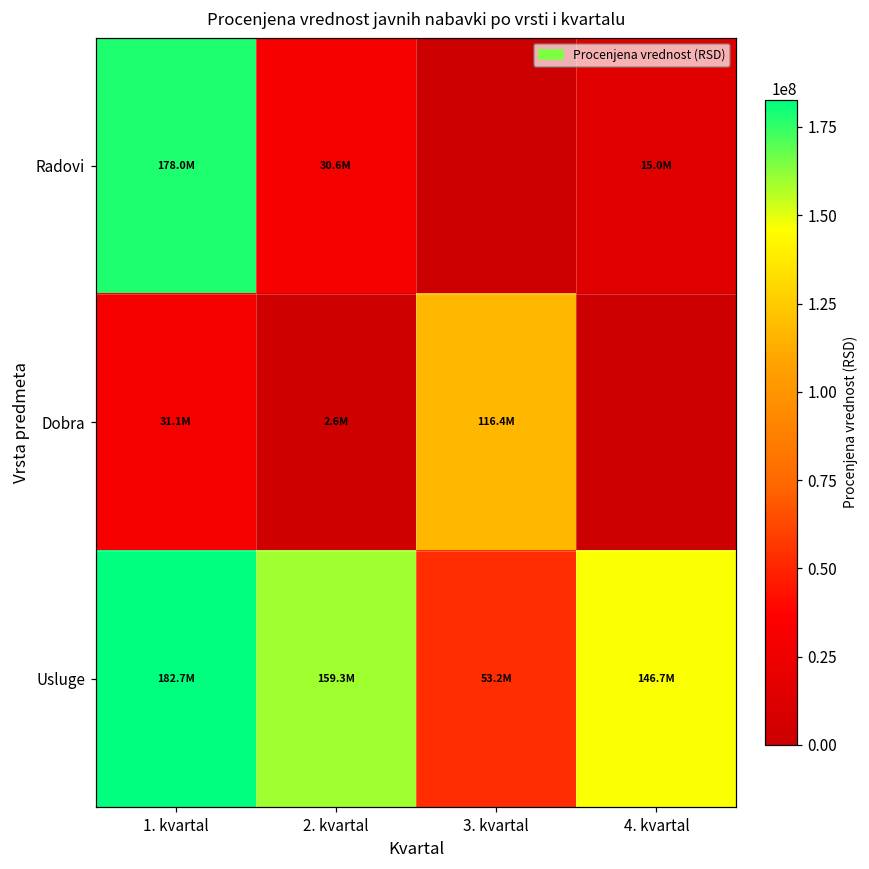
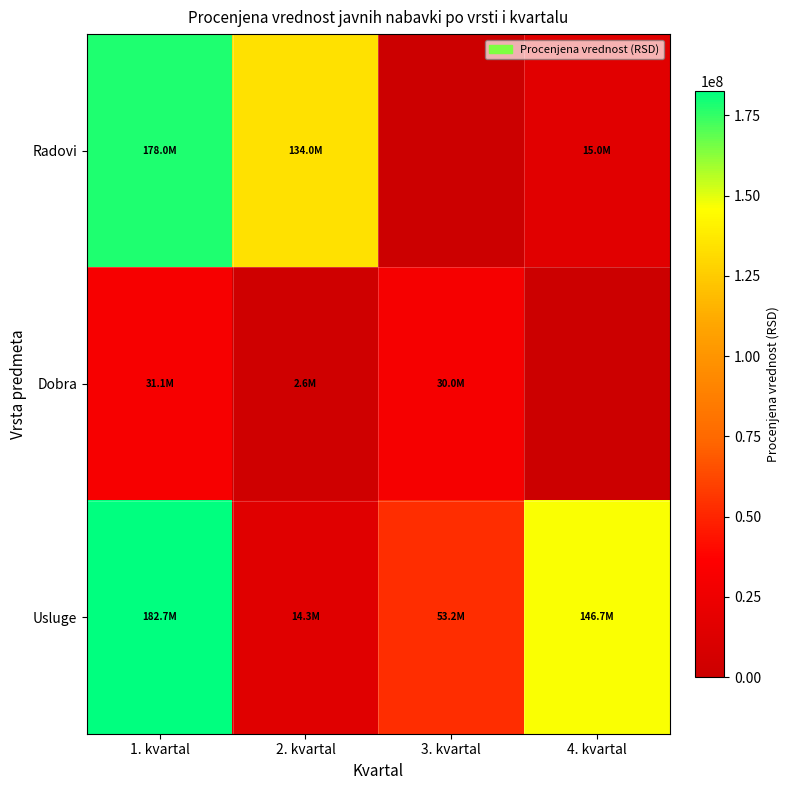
Radovi, 2. kvartal: 30.6M -> 134.0M
Dobra, 3. kvartal: 116.4M -> 30.0M
Usluge, 2. kvartal: 159.3M -> 14.3M
